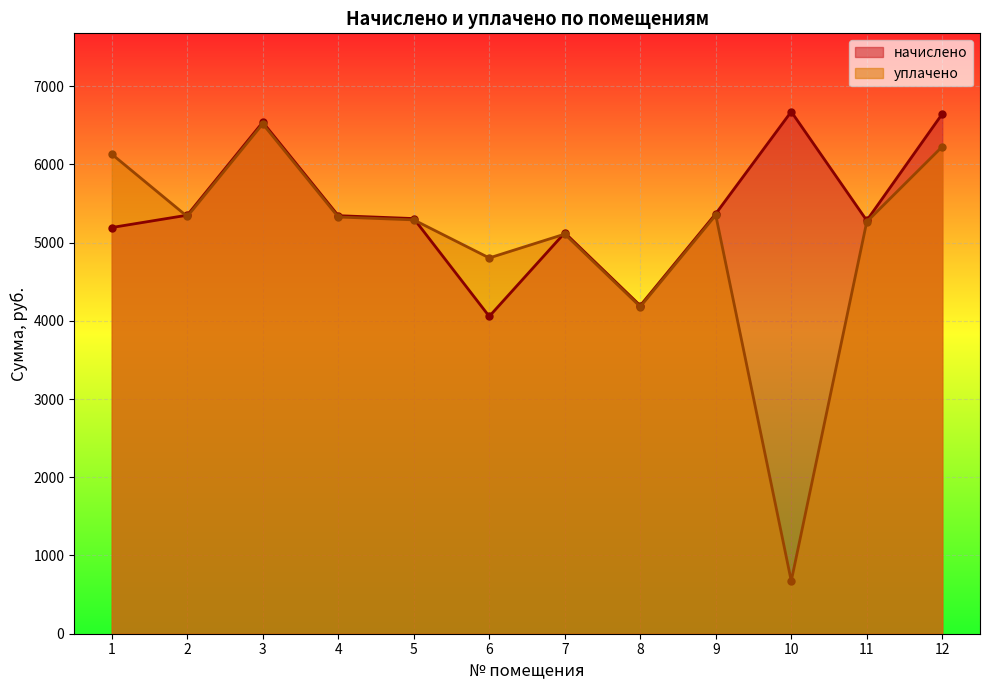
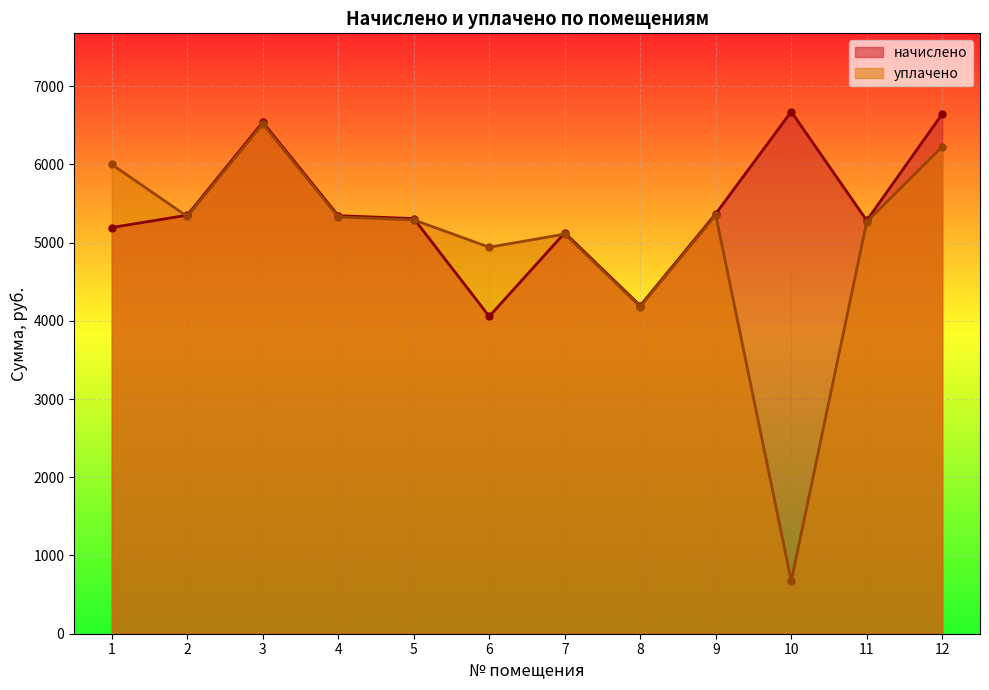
уплачено, 1: 6100 -> 6000
уплачено, 6: 4800 -> 4900
